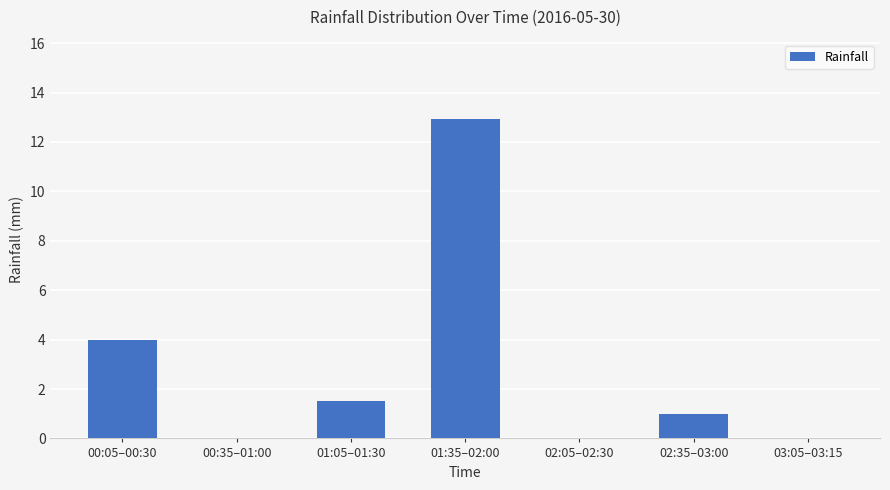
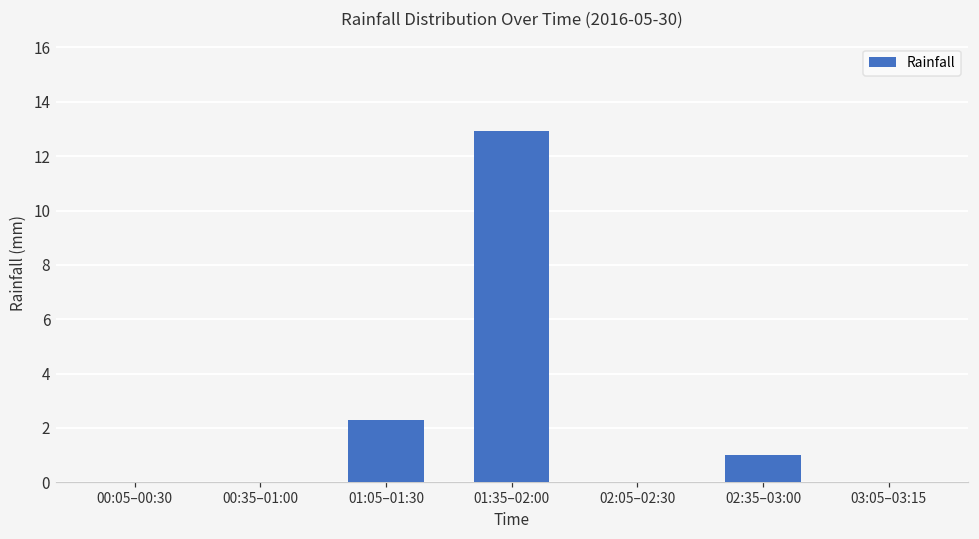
00:05–00:30: 4 -> 0
01:05–01:30: 1.5 -> 2.3
